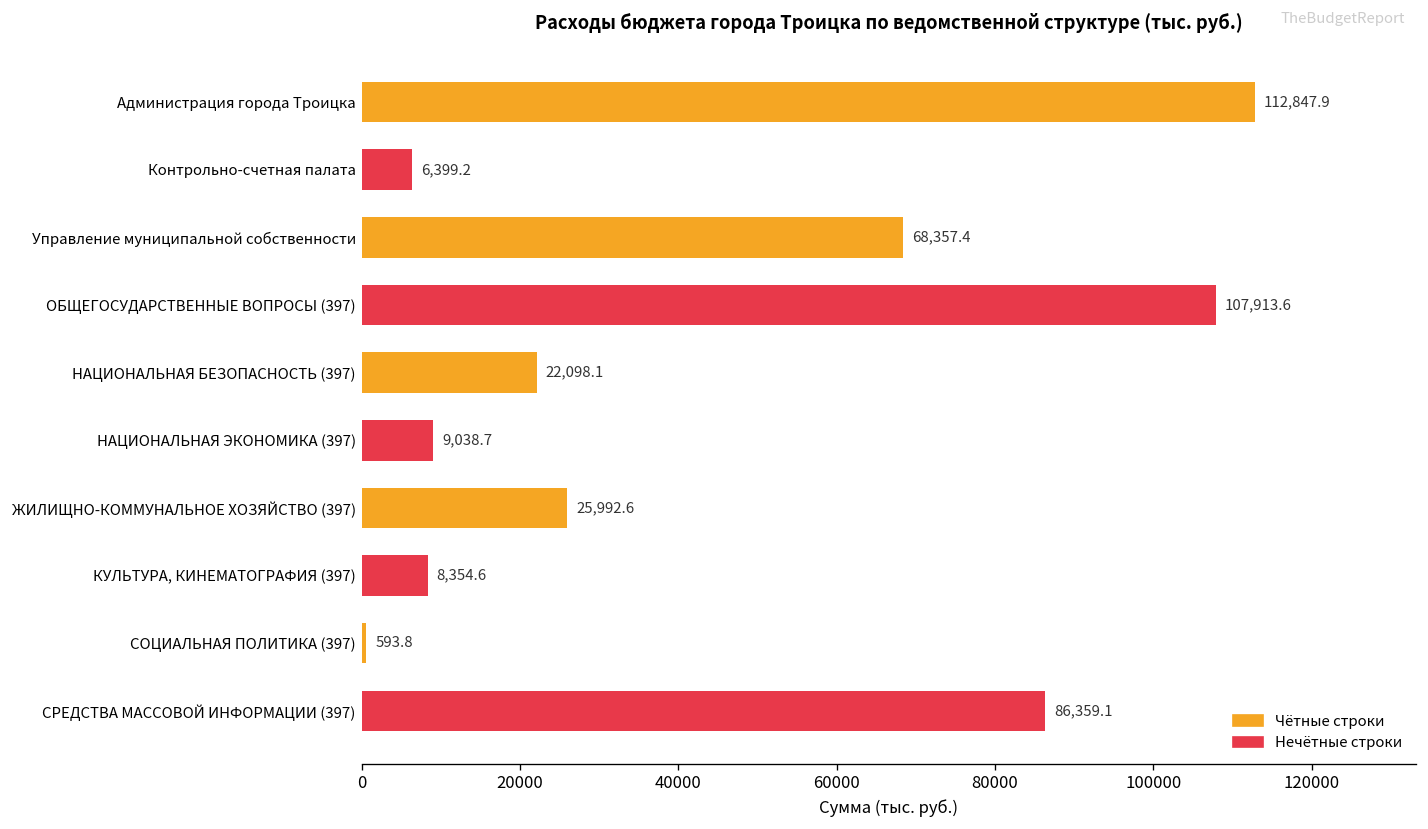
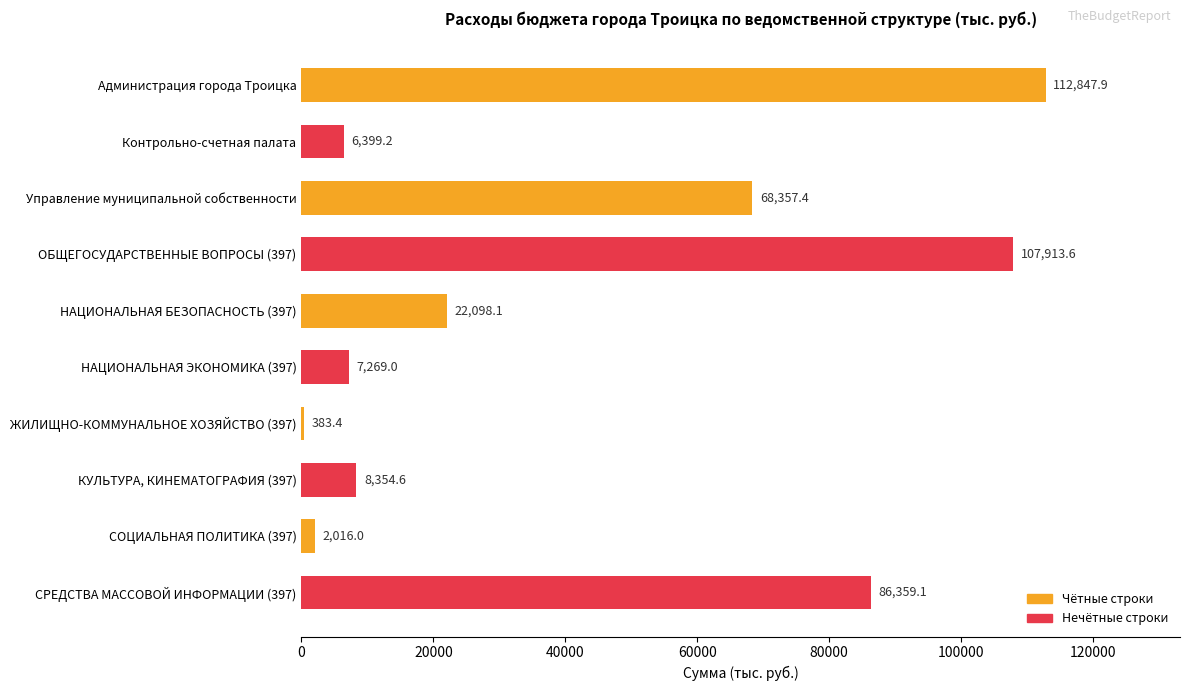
НАЦИОНАЛЬНАЯ ЭКОНОМИКА (397): 9,038.7 -> 7,269.0
ЖИЛИЩНО-КОММУНАЛЬНОЕ ХОЗЯЙСТВО (397): 25,992.6 -> 383.4
СОЦИАЛЬНАЯ ПОЛИТИКА (397): 593.8 -> 2,016.0
